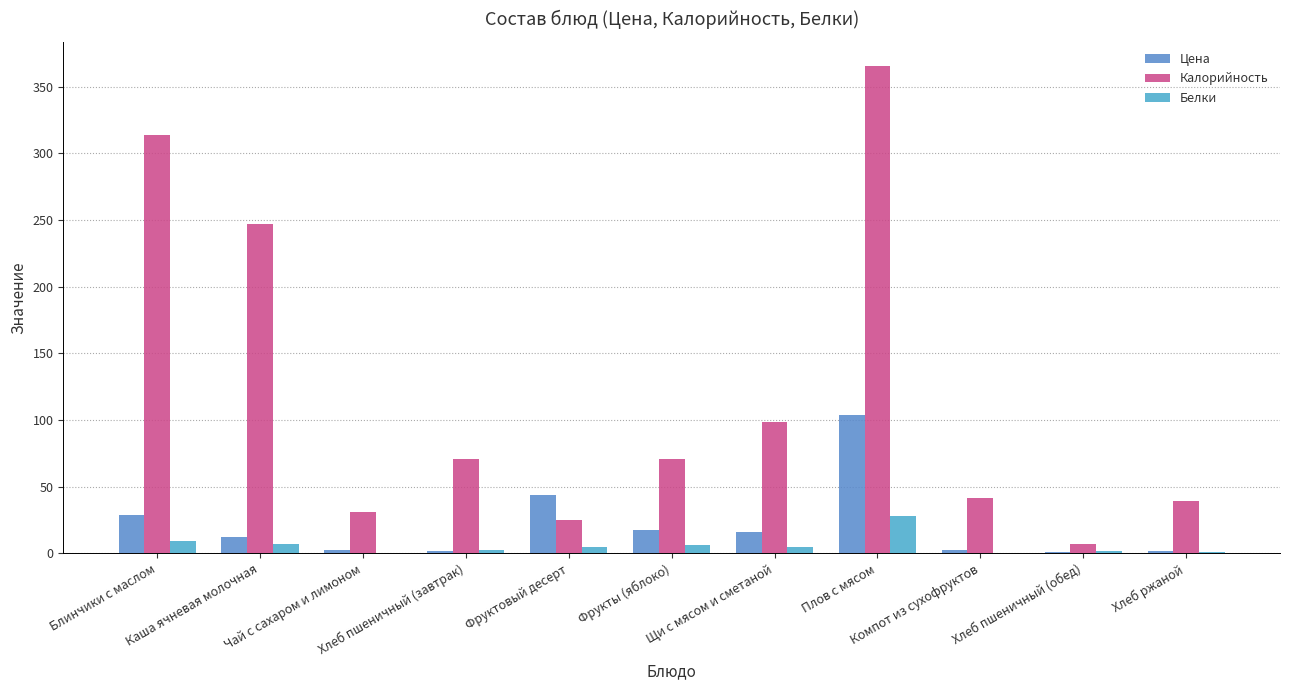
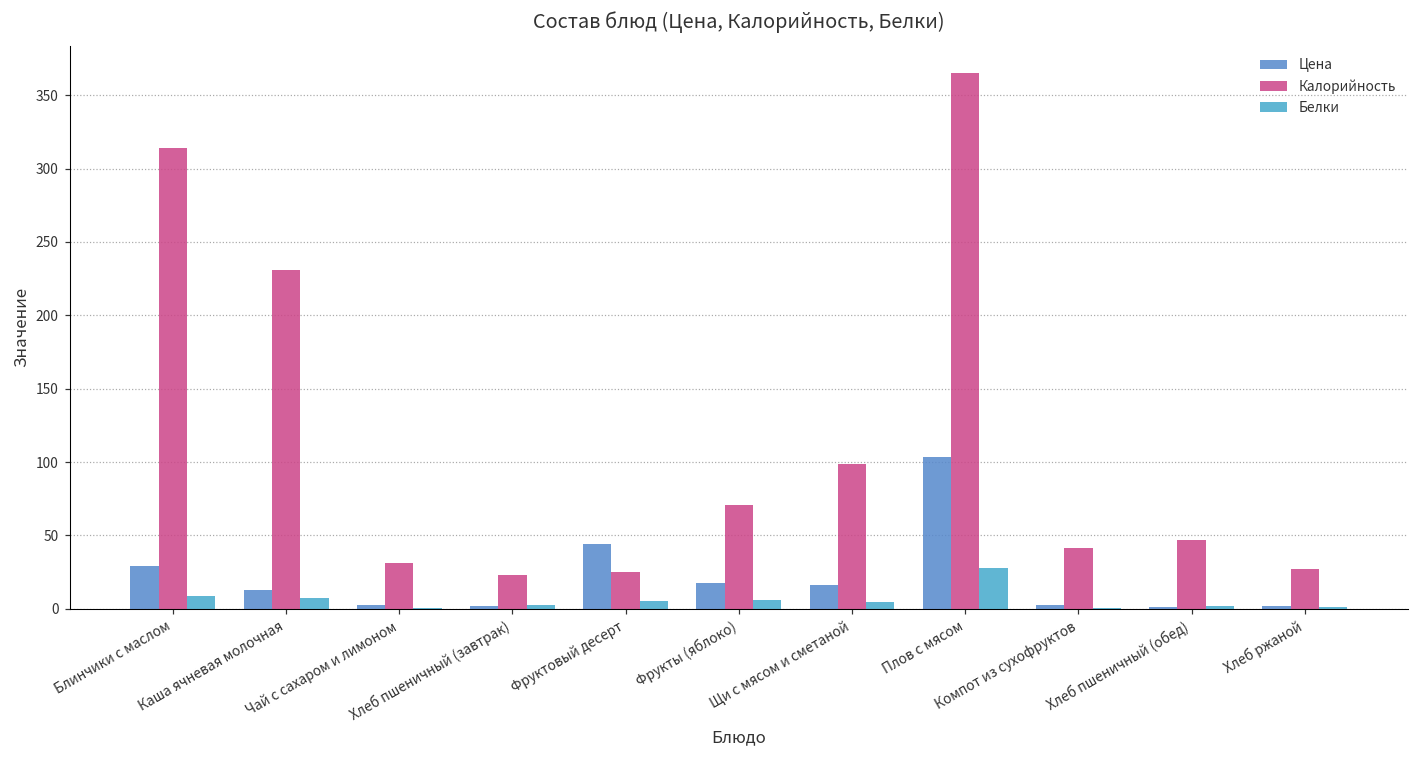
Калорийность, Каша ячневая молочная: 247 -> 231
Калорийность, Хлеб пшеничный (завтрак): 71 -> 23
Калорийность, Хлеб пшеничный (обед): 7 -> 47
Калорийность, Хлеб ржаной: 40 -> 27
